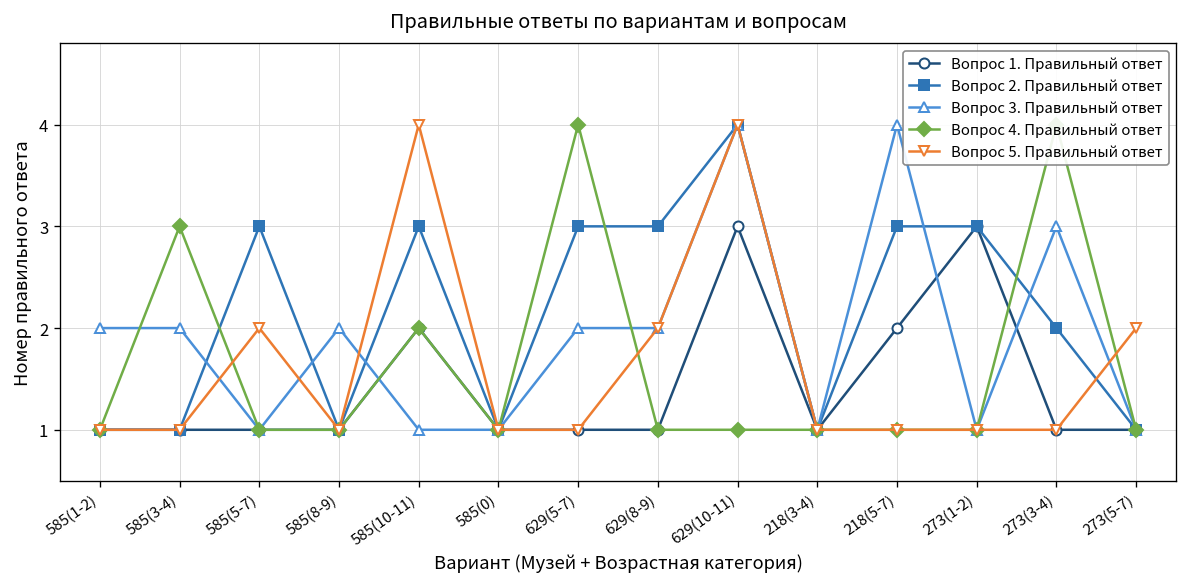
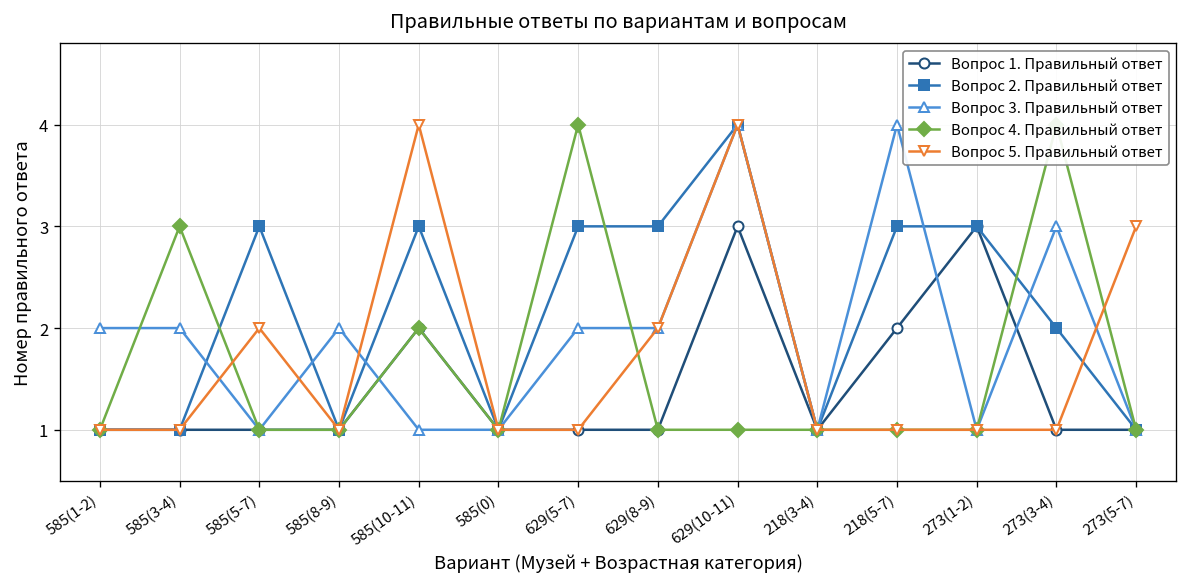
Вопрос 5. Правильный ответ, 273(5-7): 2 -> 3
